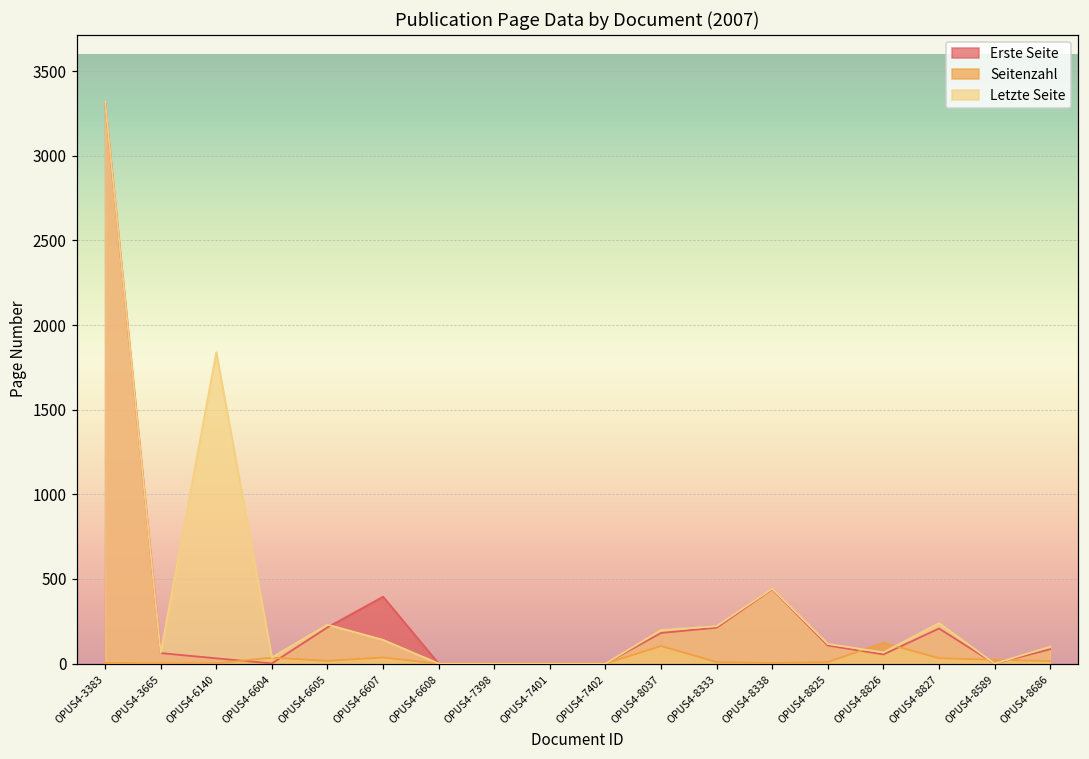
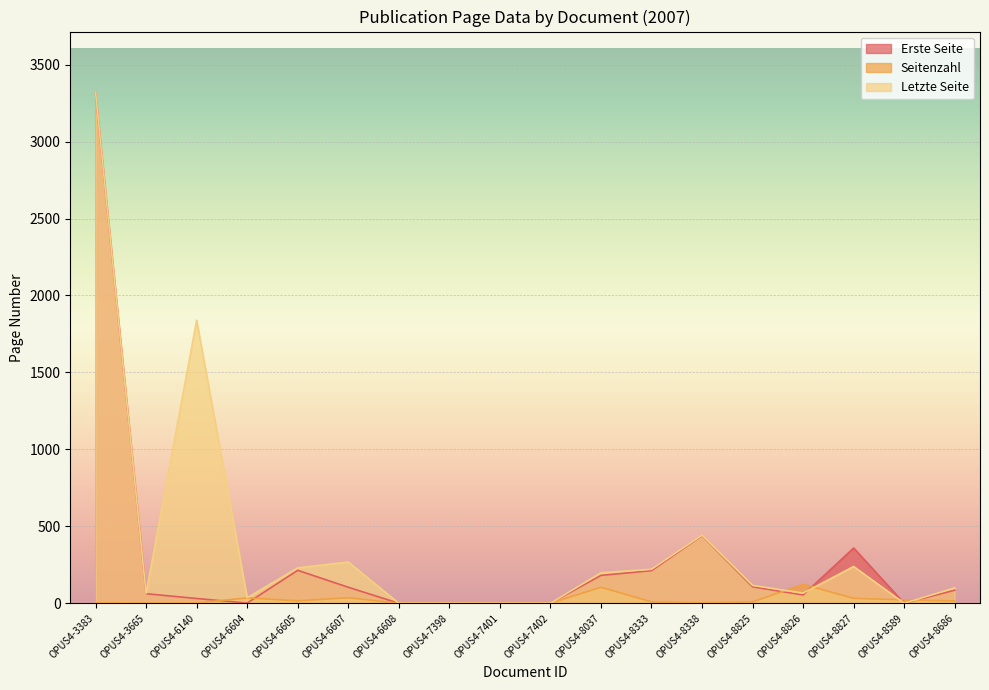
Erste Seite, OPUS4-6607: 400 -> 100
Letzte Seite, OPUS4-6607: 140 -> 270
Erste Seite, OPUS4-8827: 210 -> 360
